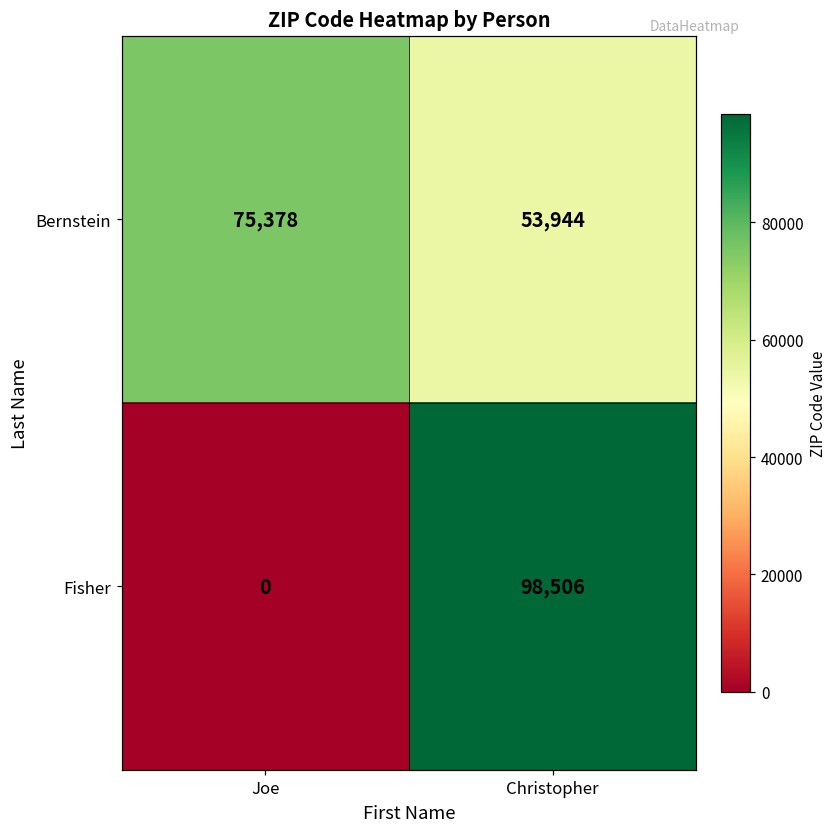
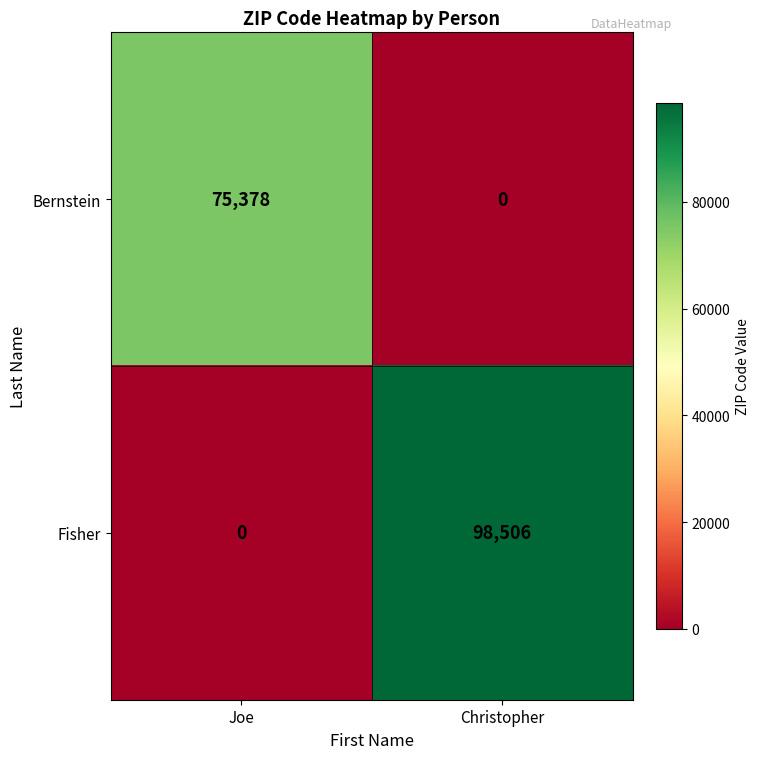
Bernstein, Christopher: 53,944 -> 0
